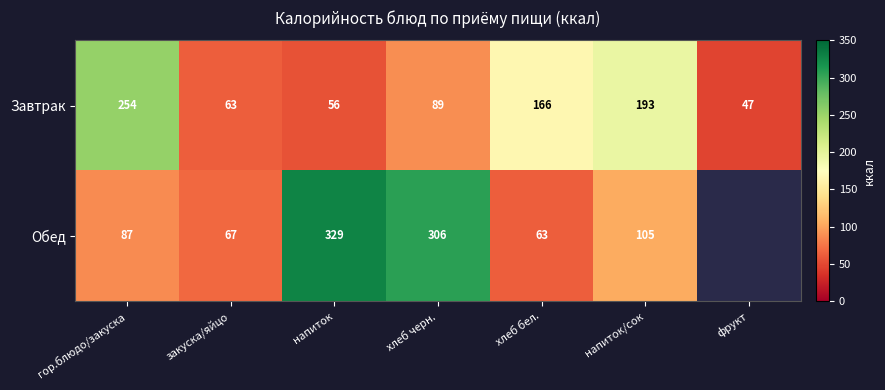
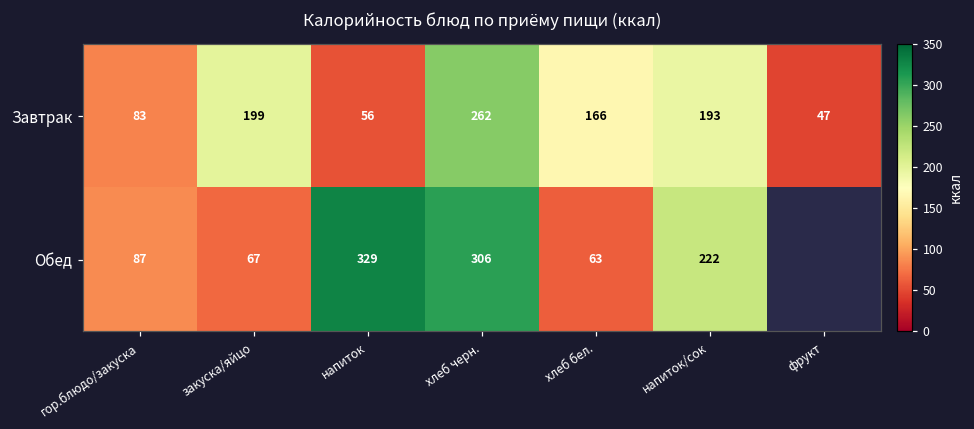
Завтрак, гор.блюдо/закуска: 254 -> 83
Завтрак, закуска/яйцо: 63 -> 199
Завтрак, хлеб черн.: 89 -> 262
Обед, напиток/сок: 105 -> 222
